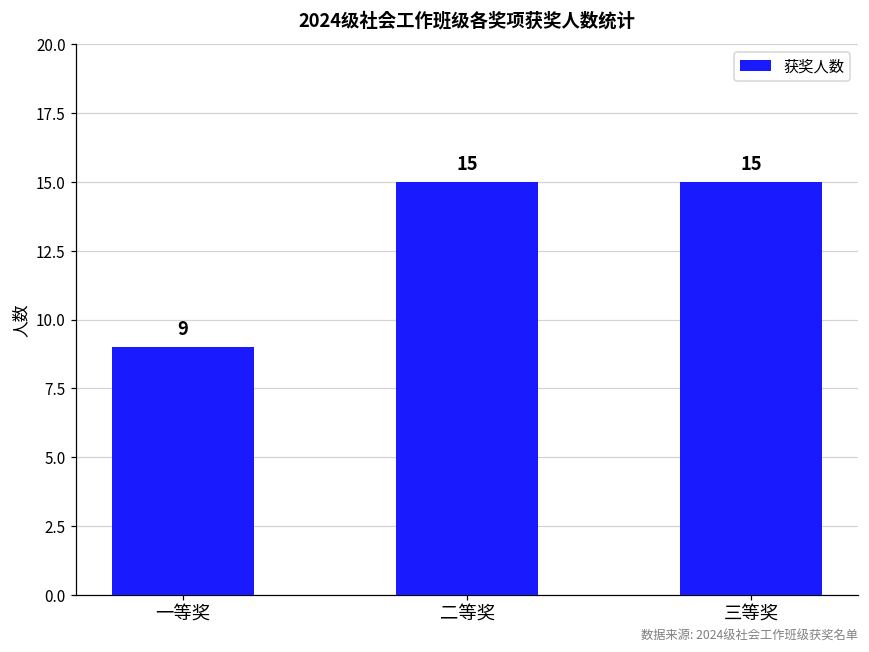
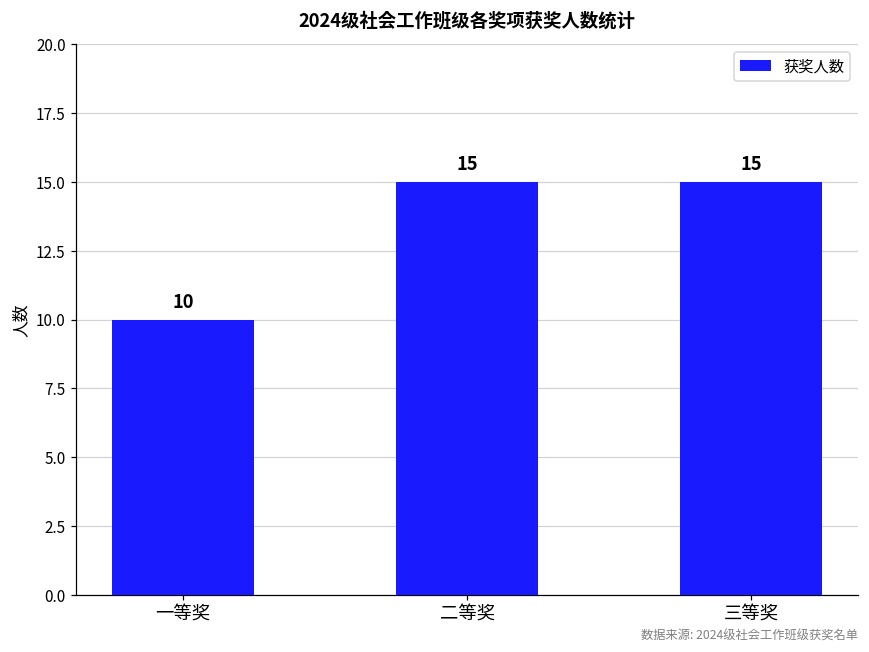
一等奖: 9 -> 10
